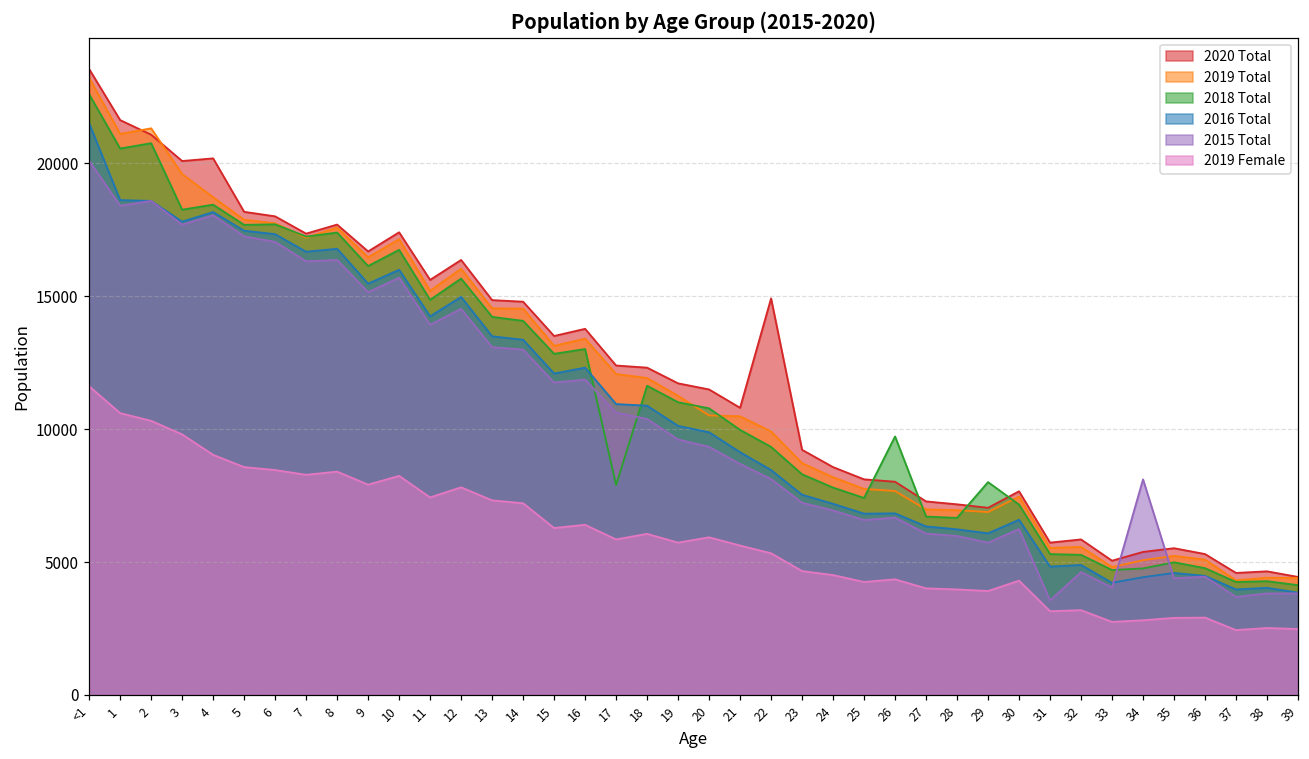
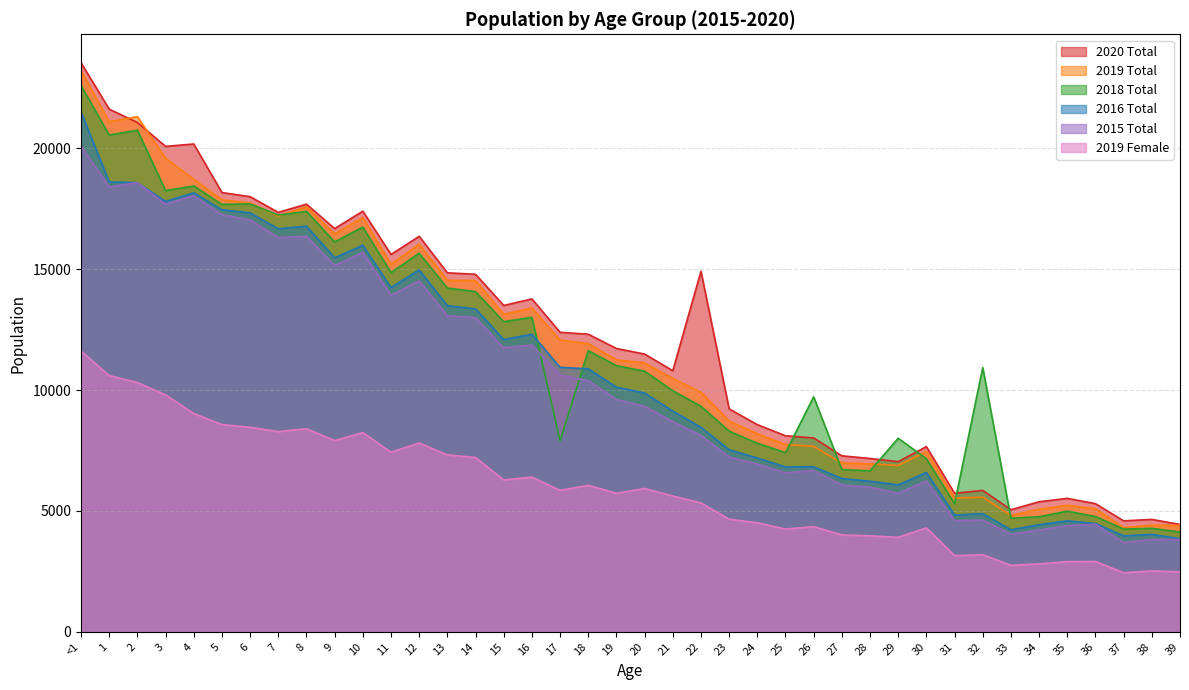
2019 Total, 20: 10500 -> 11100
2015 Total, 31: 3600 -> 4600
2018 Total, 32: 5300 -> 10900
2015 Total, 34: 8100 -> 4200
